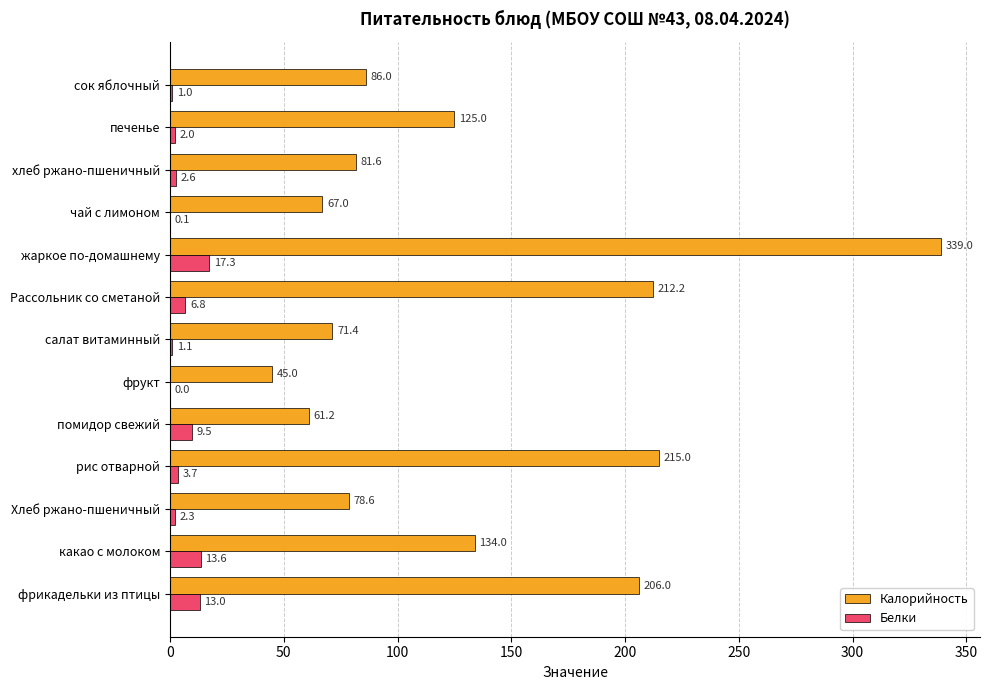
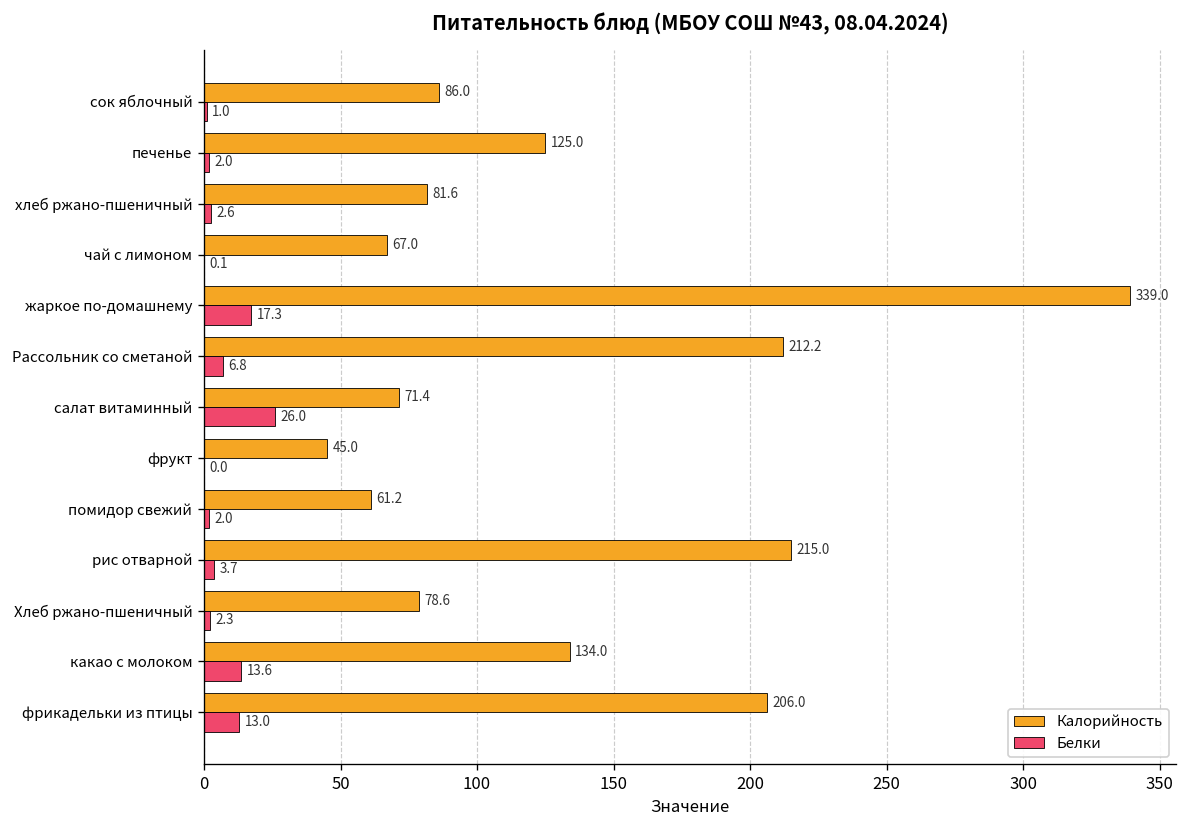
Белки, салат витаминный: 1.1 -> 26.0
Белки, помидор свежий: 9.5 -> 2.0
